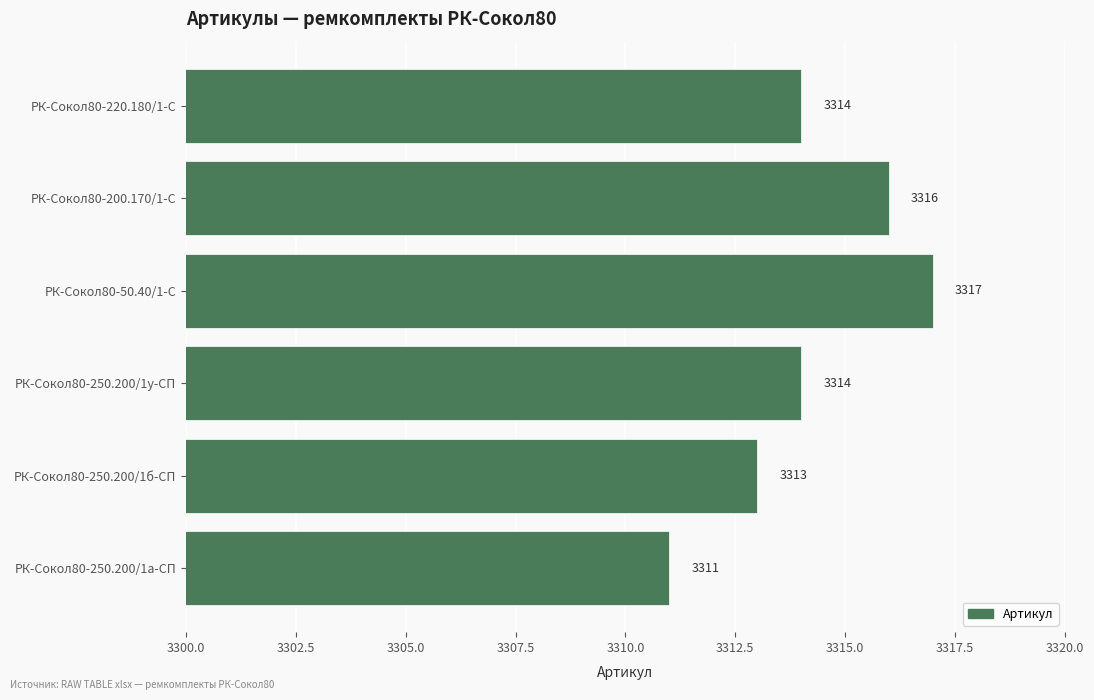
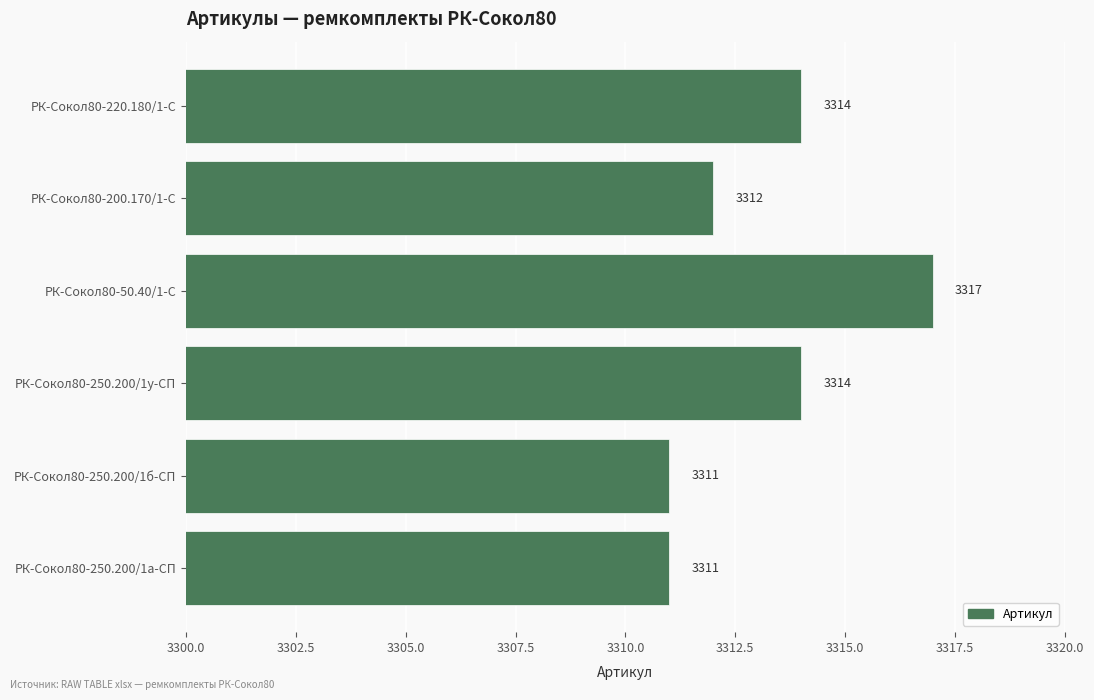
РК-Сокол80-200.170/1-С: 3316 -> 3312
РК-Сокол80-250.200/1б-СП: 3313 -> 3311
